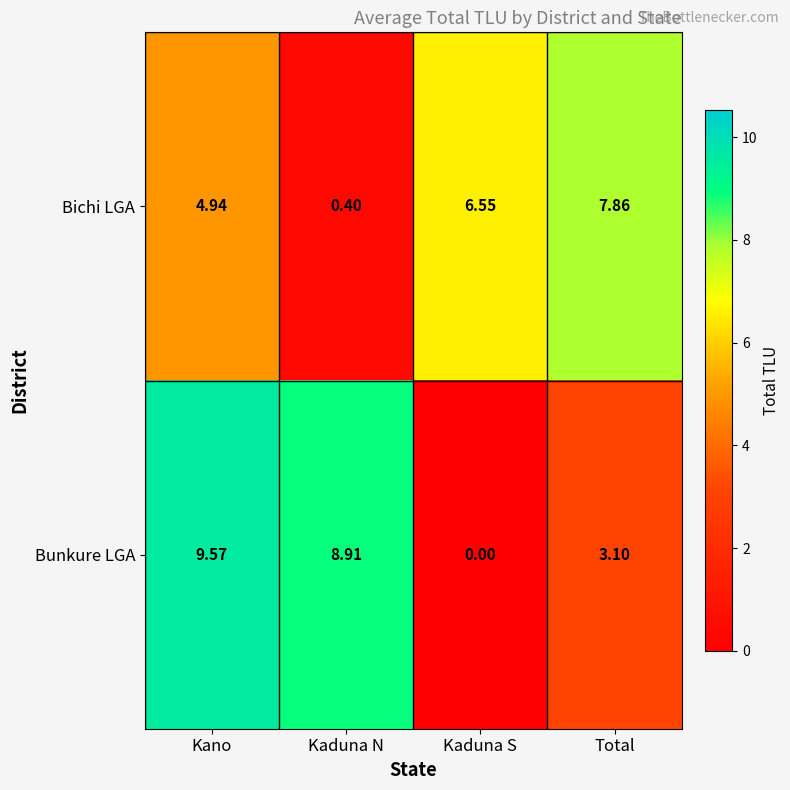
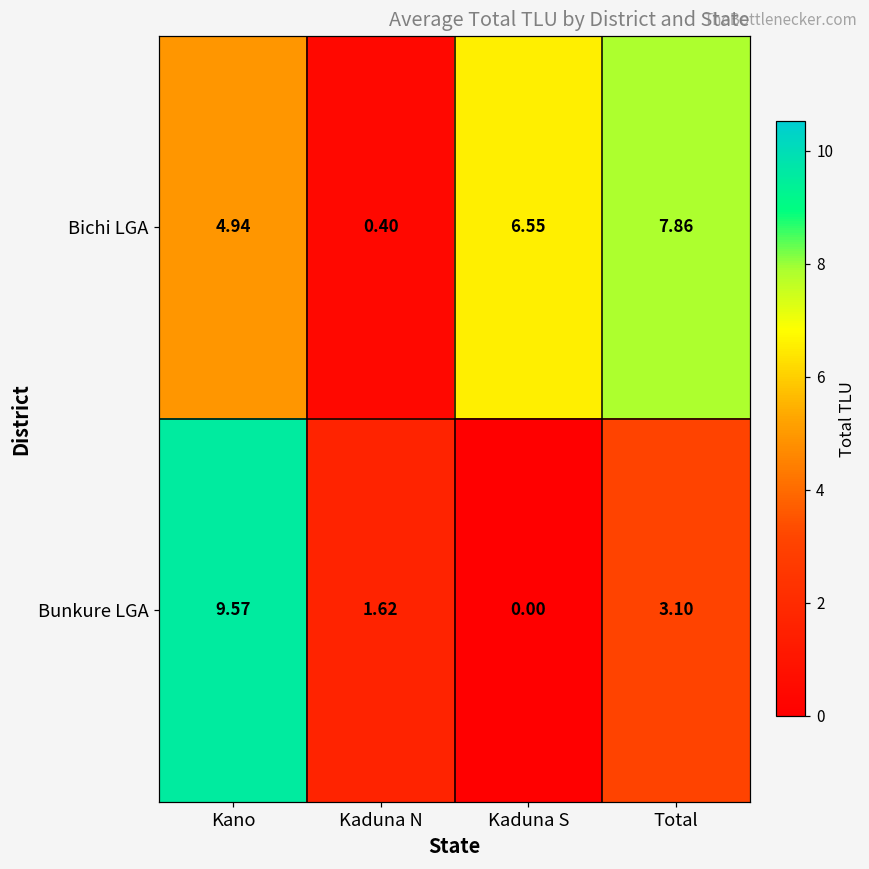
Bunkure LGA, Kaduna N: 8.91 -> 1.62
